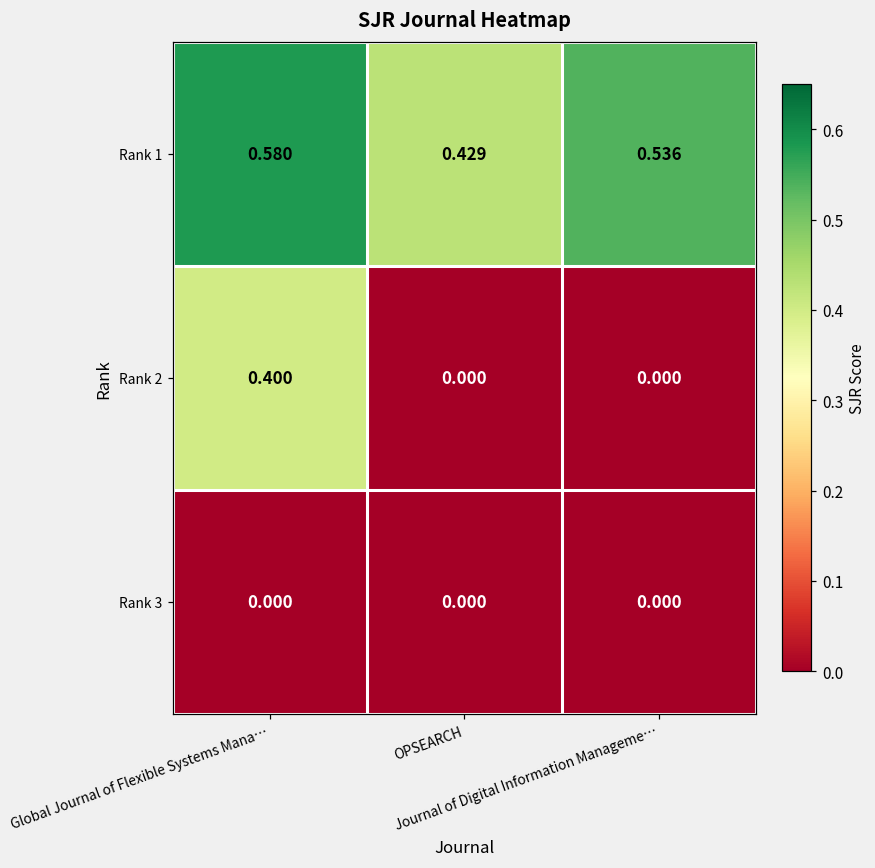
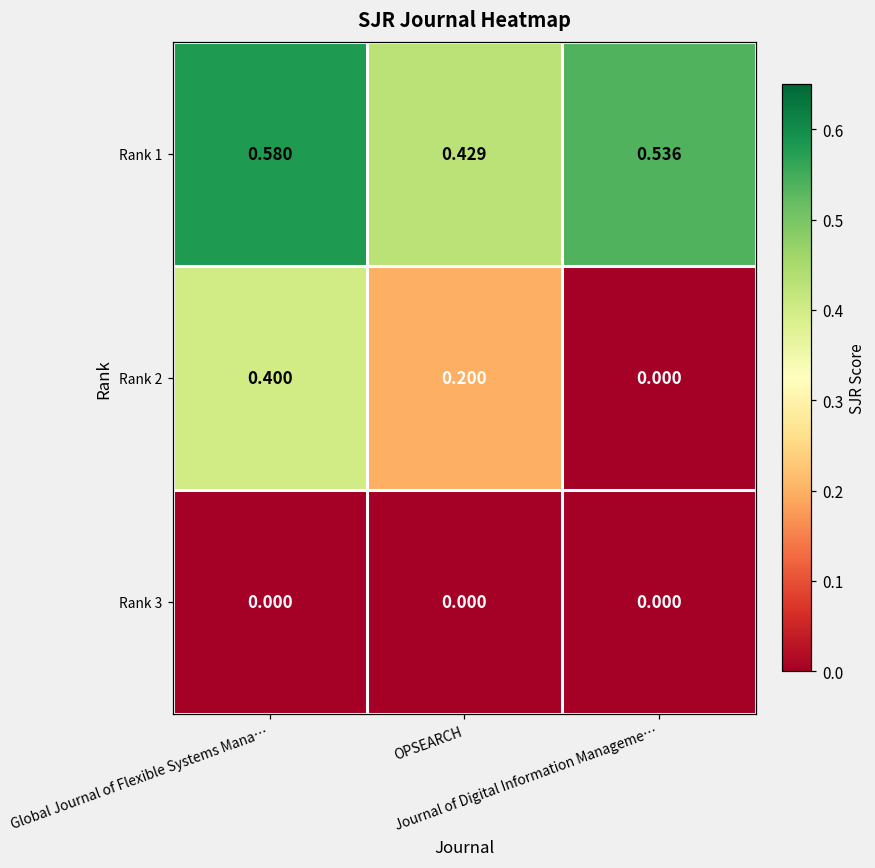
Rank 2, OPSEARCH: 0.000 -> 0.200
